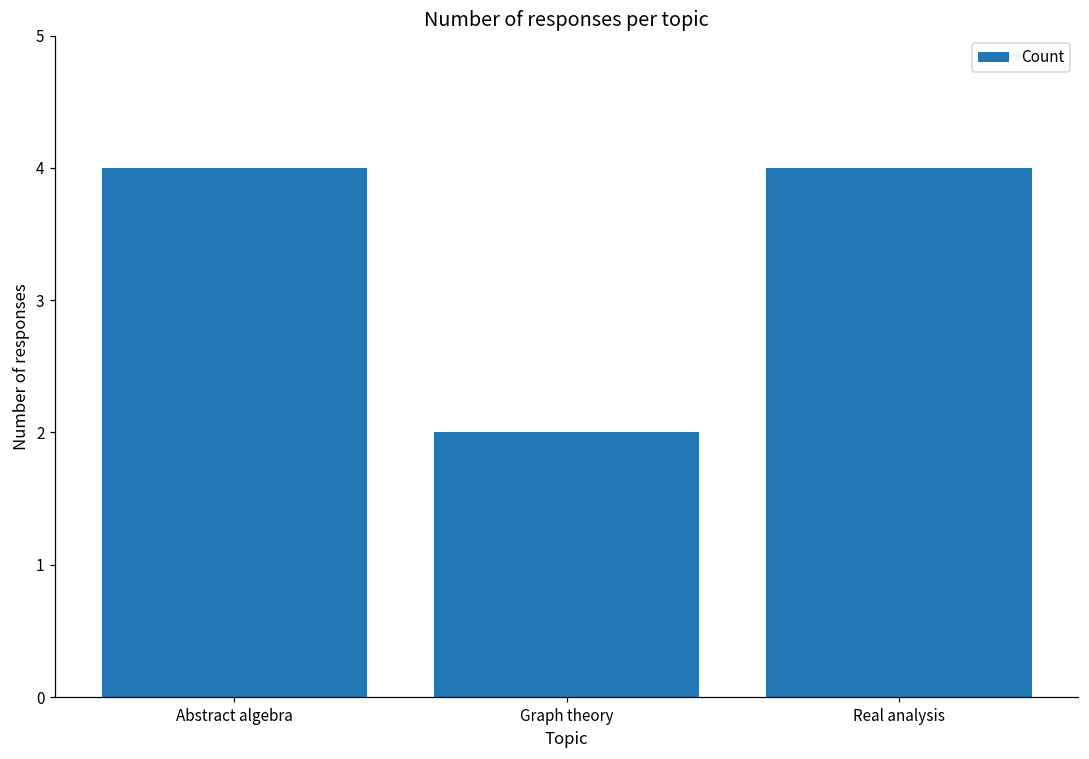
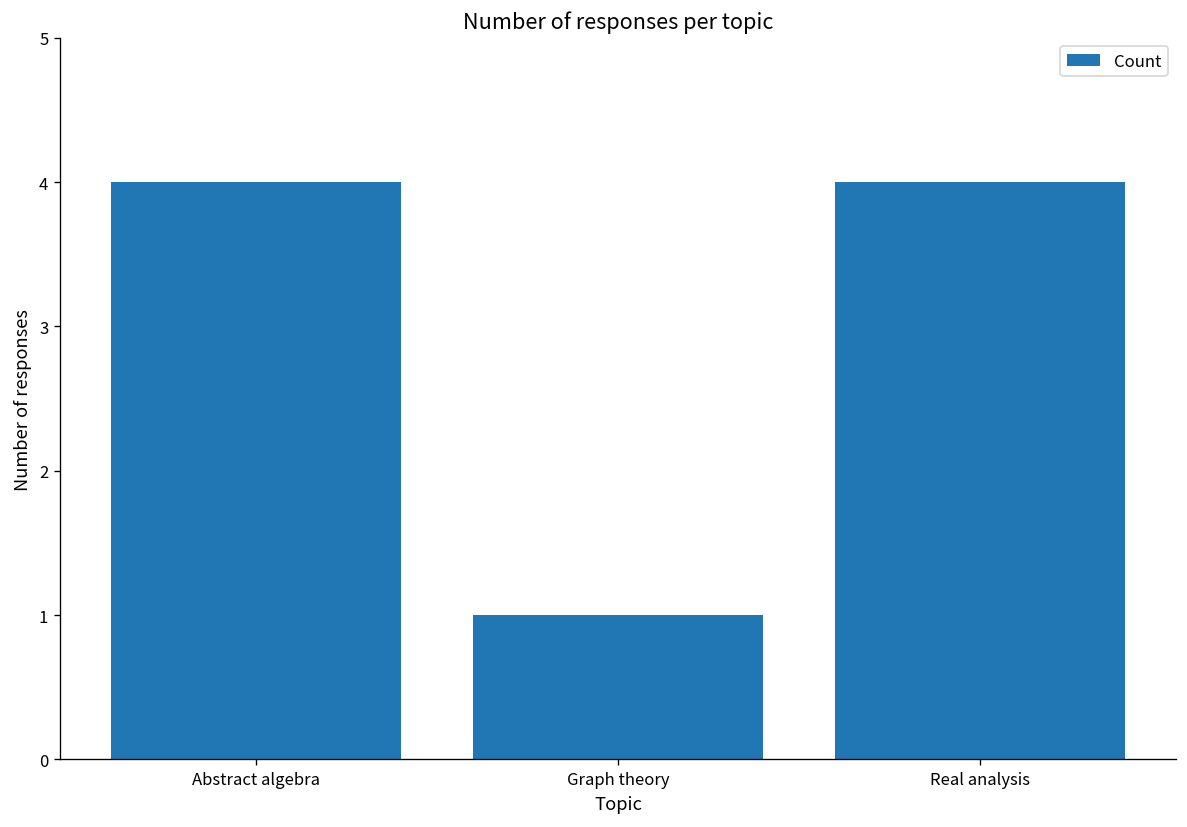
Graph theory: 2 -> 1
